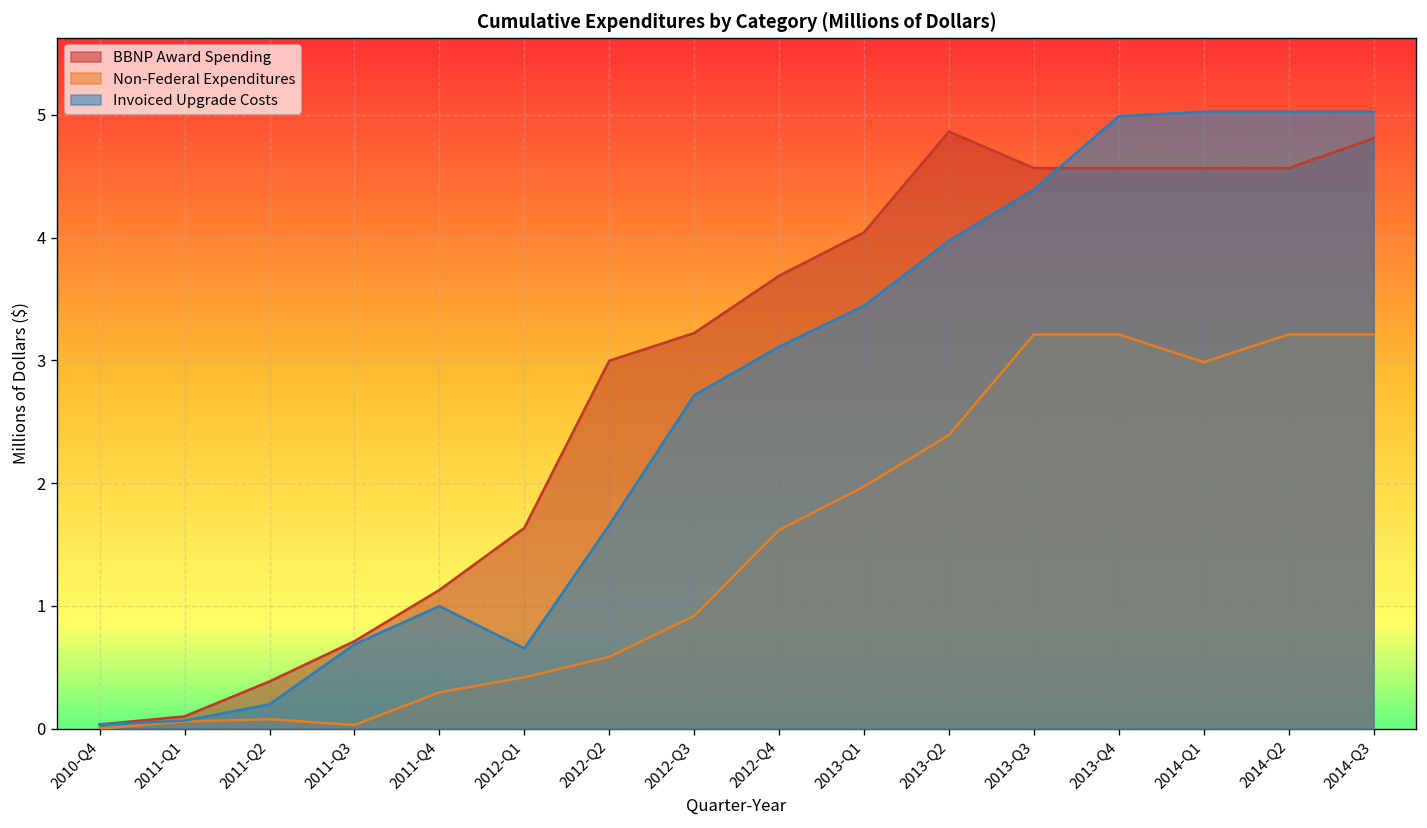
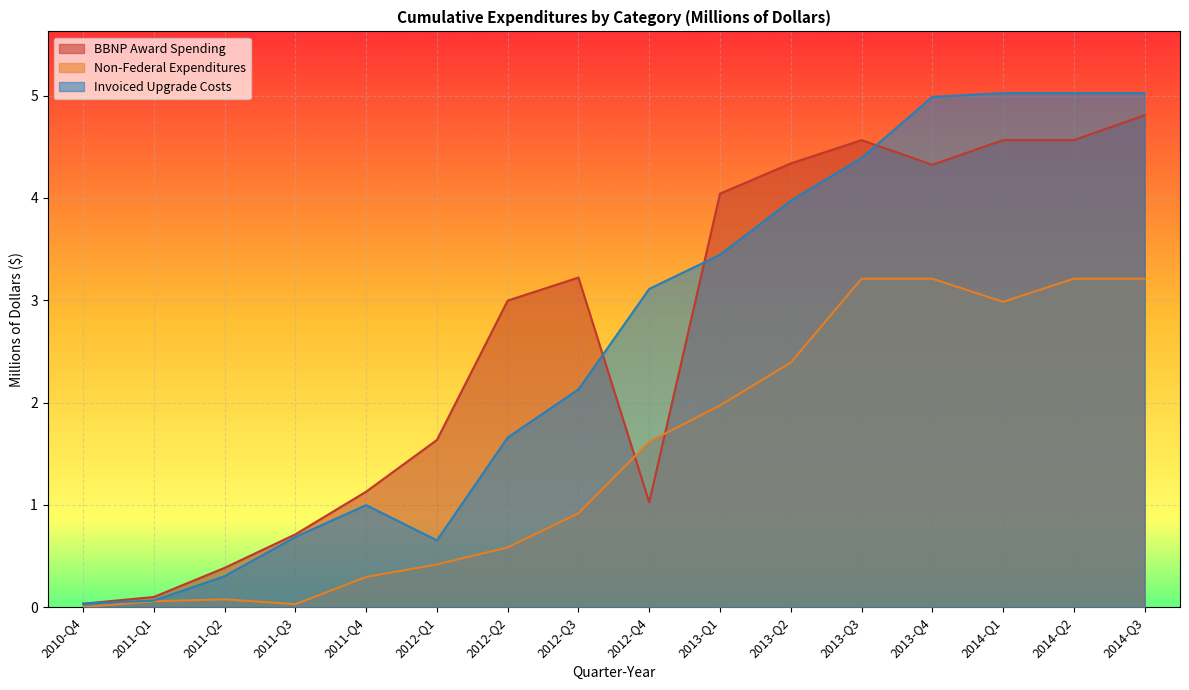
Invoiced Upgrade Costs, 2011-Q2: 0.20 -> 0.30
Invoiced Upgrade Costs, 2012-Q3: 2.72 -> 2.13
BBNP Award Spending, 2012-Q4: 3.69 -> 1.02
BBNP Award Spending, 2013-Q2: 4.86 -> 4.34
BBNP Award Spending, 2013-Q4: 4.57 -> 4.32
